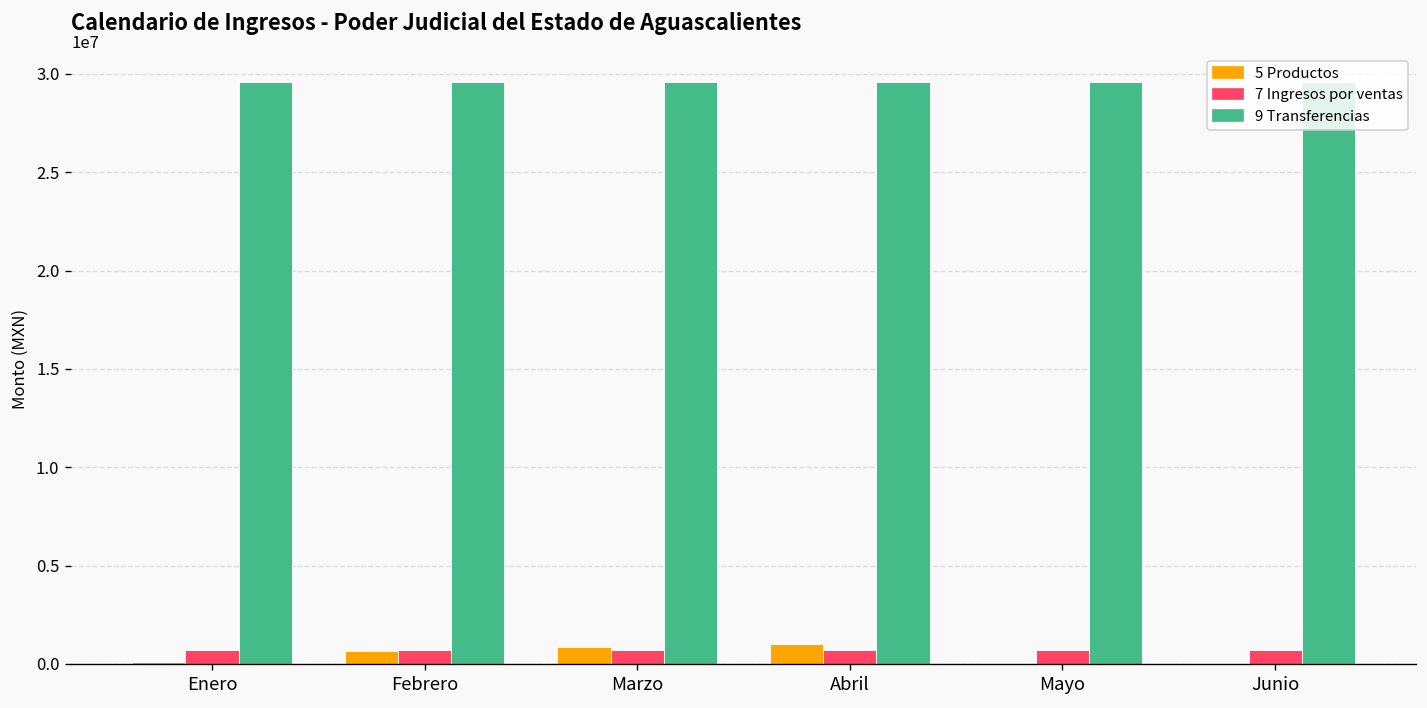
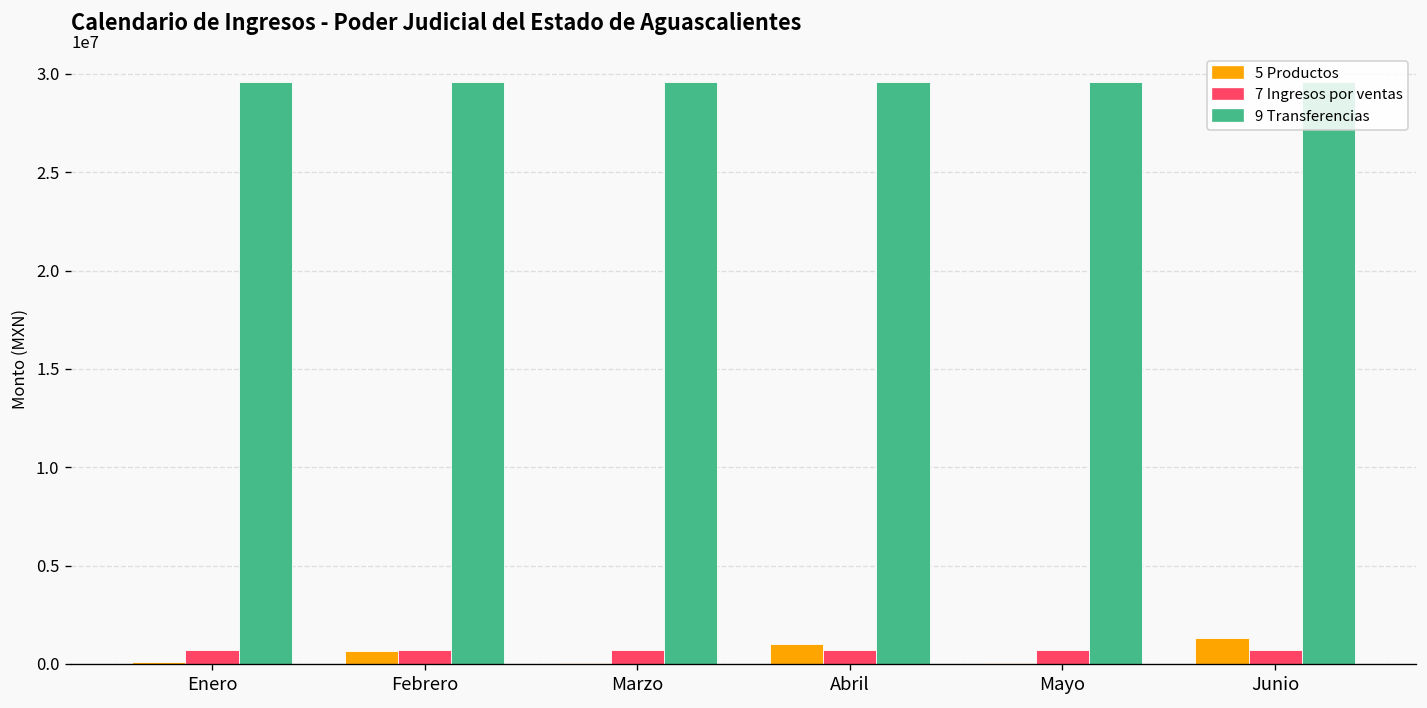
5 Productos, Marzo: 800000 -> 100000
5 Productos, Junio: 100000 -> 1300000
